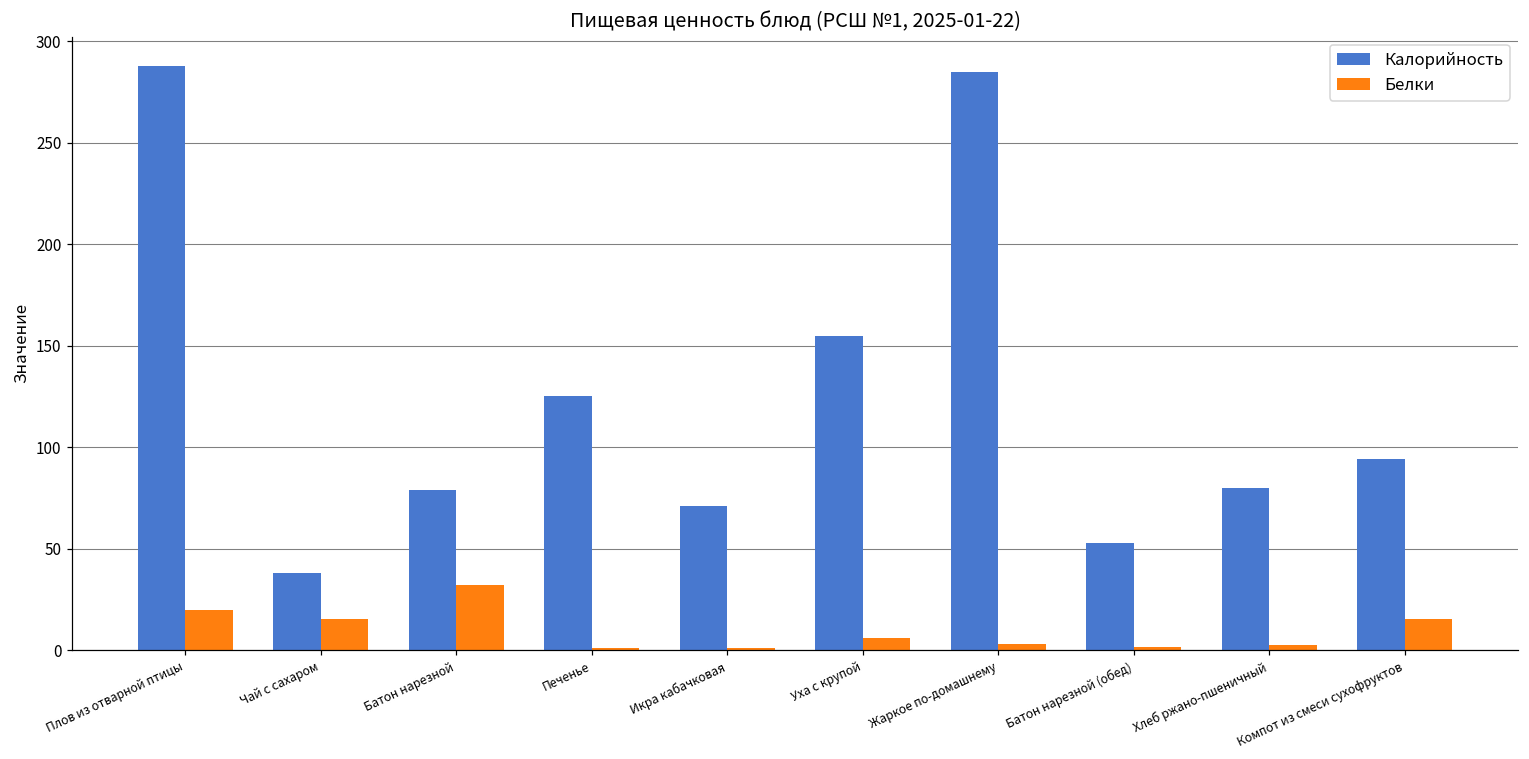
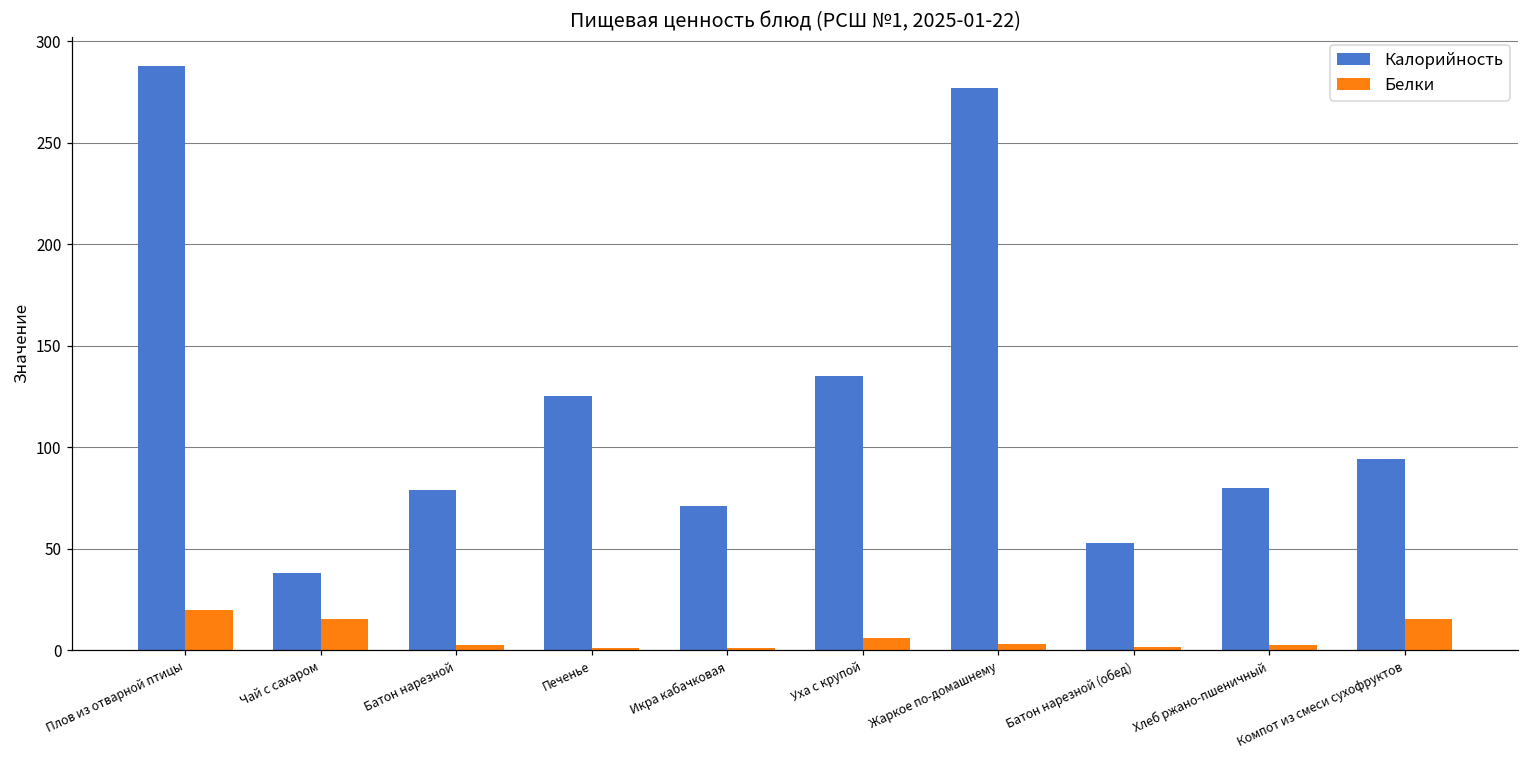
Белки, Батон нарезной: 32 -> 2
Калорийность, Уха с крупой: 155 -> 135
Калорийность, Жаркое по-домашнему: 285 -> 277
